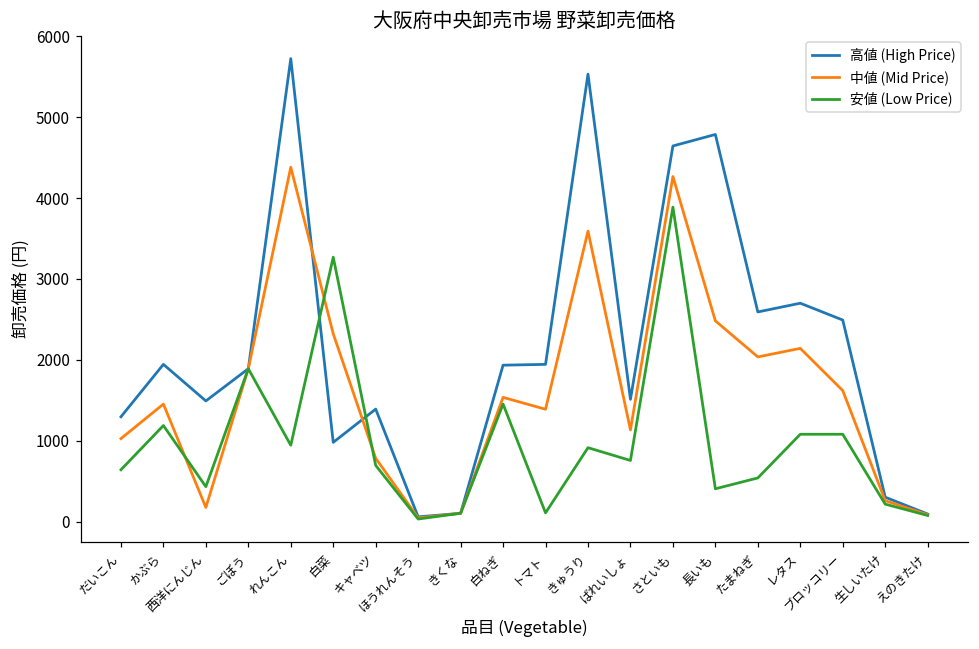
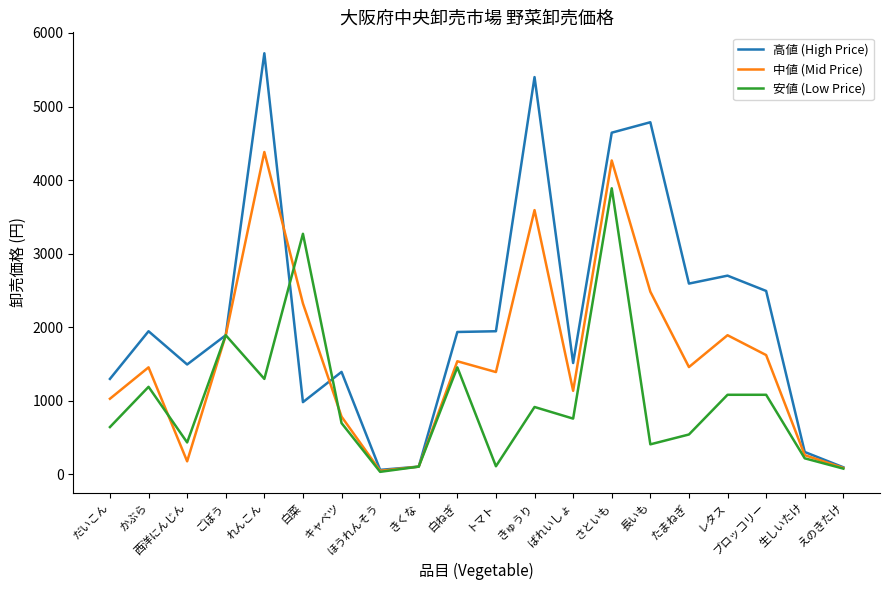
安値 (Low Price), れんこん: 900 -> 1300
高値 (High Price), きゅうり: 5500 -> 5400
中値 (Mid Price), たまねぎ: 2000 -> 1500
中値 (Mid Price), レタス: 2100 -> 1900
